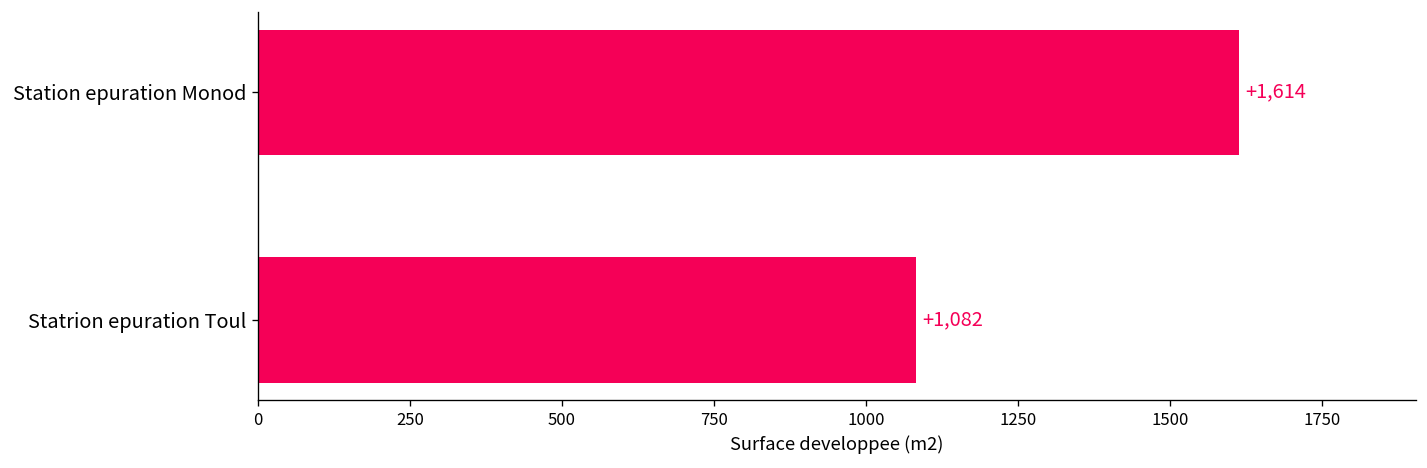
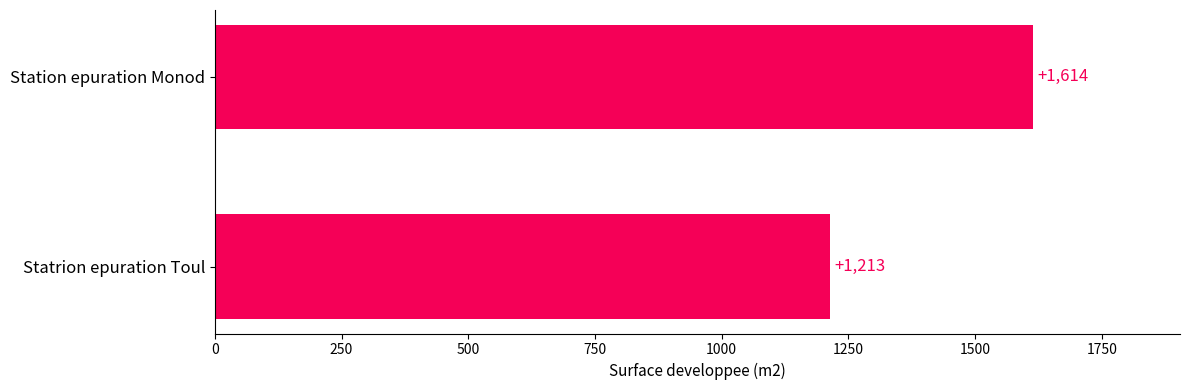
Statrion epuration Toul: +1,082 -> +1,213
